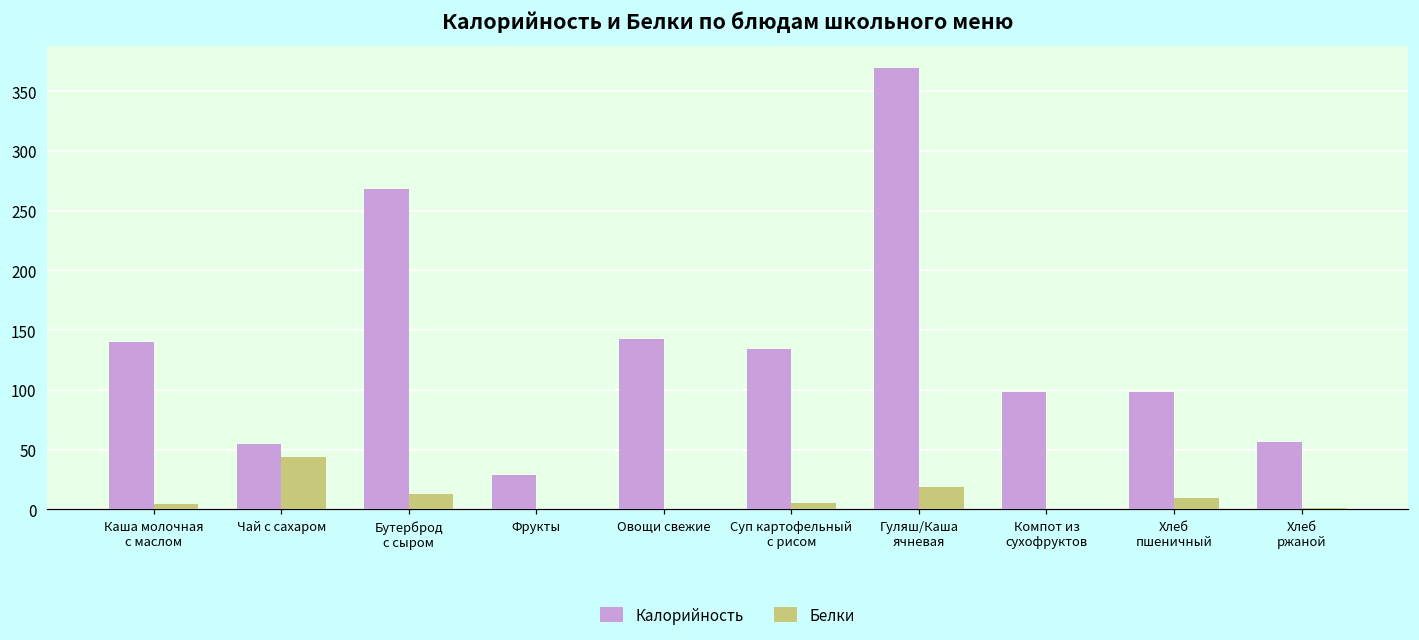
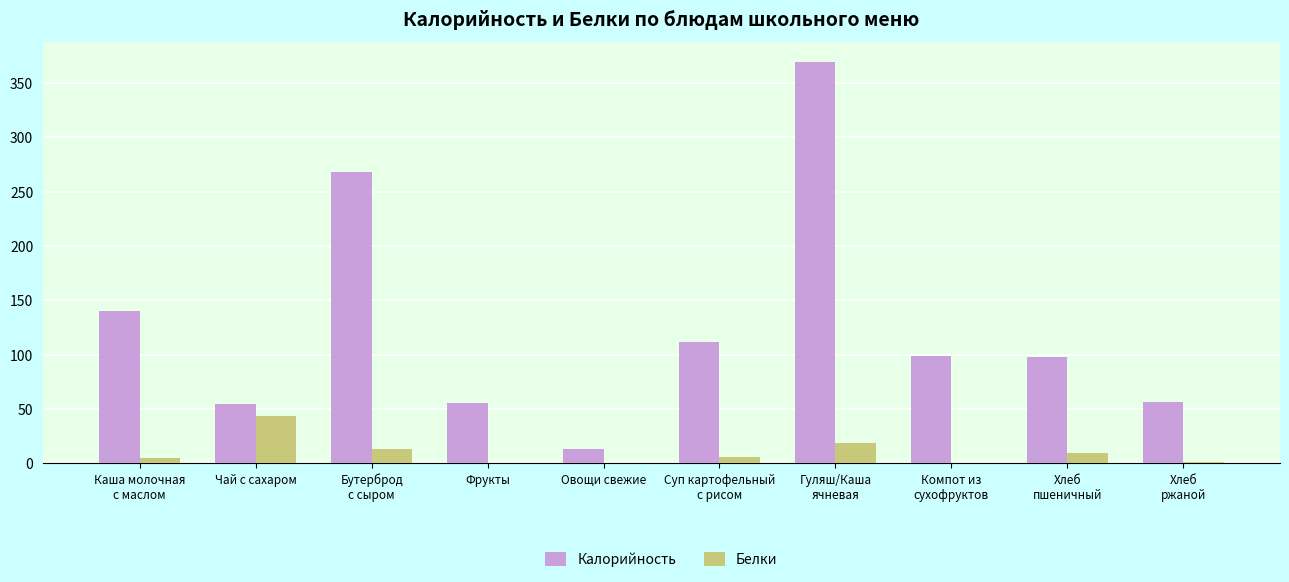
Калорийность, Фрукты: 29 -> 55
Калорийность, Овощи свежие: 143 -> 13
Калорийность, Суп картофельный с рисом: 134 -> 112
